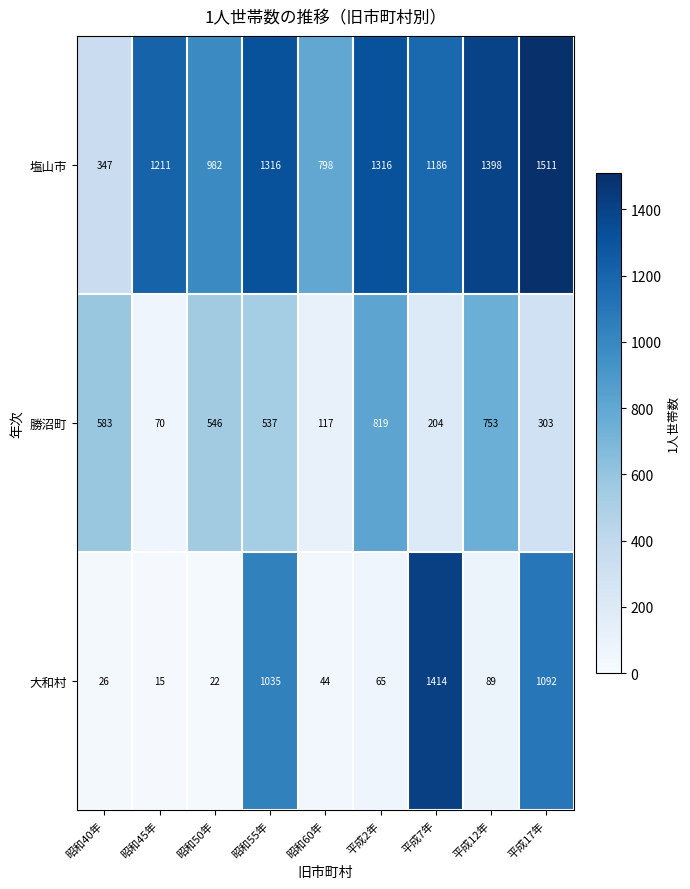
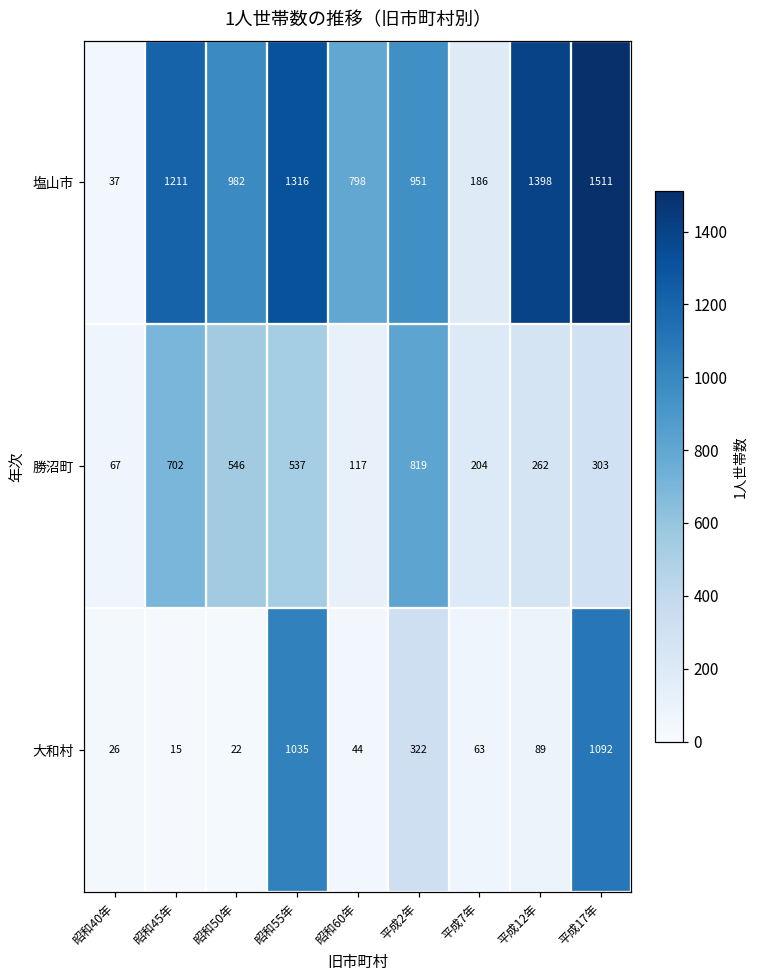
塩山市, 昭和40年: 347 -> 37
塩山市, 平成2年: 1316 -> 951
塩山市, 平成7年: 1186 -> 186
勝沼町, 昭和40年: 583 -> 67
勝沼町, 昭和45年: 70 -> 702
勝沼町, 平成12年: 753 -> 262
大和村, 平成2年: 65 -> 322
大和村, 平成7年: 1414 -> 63
